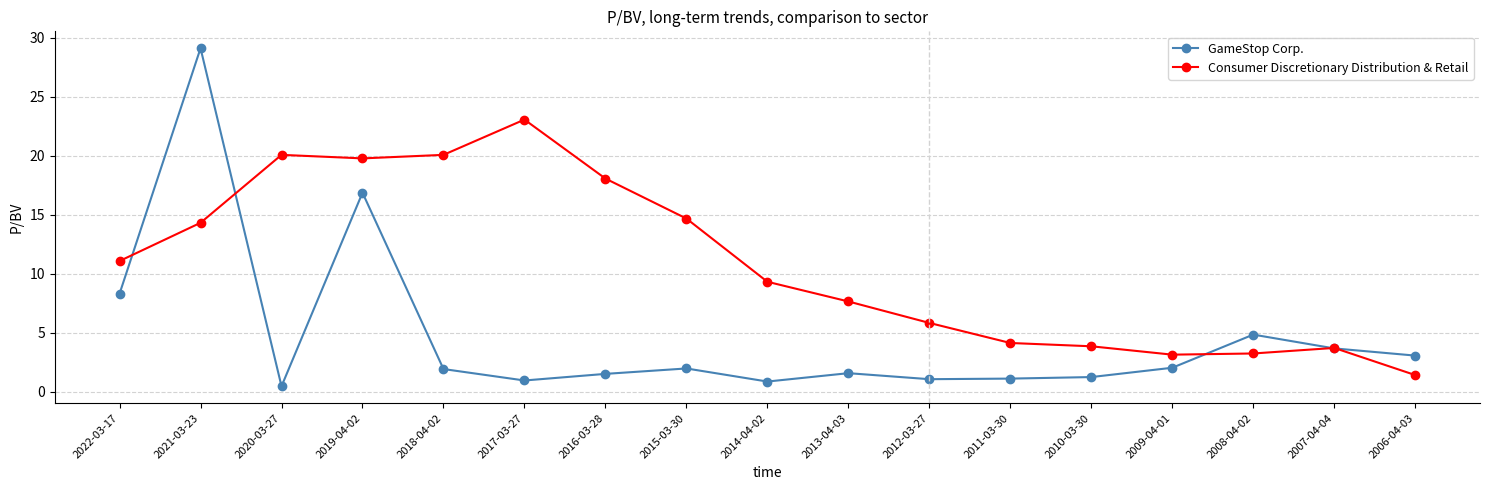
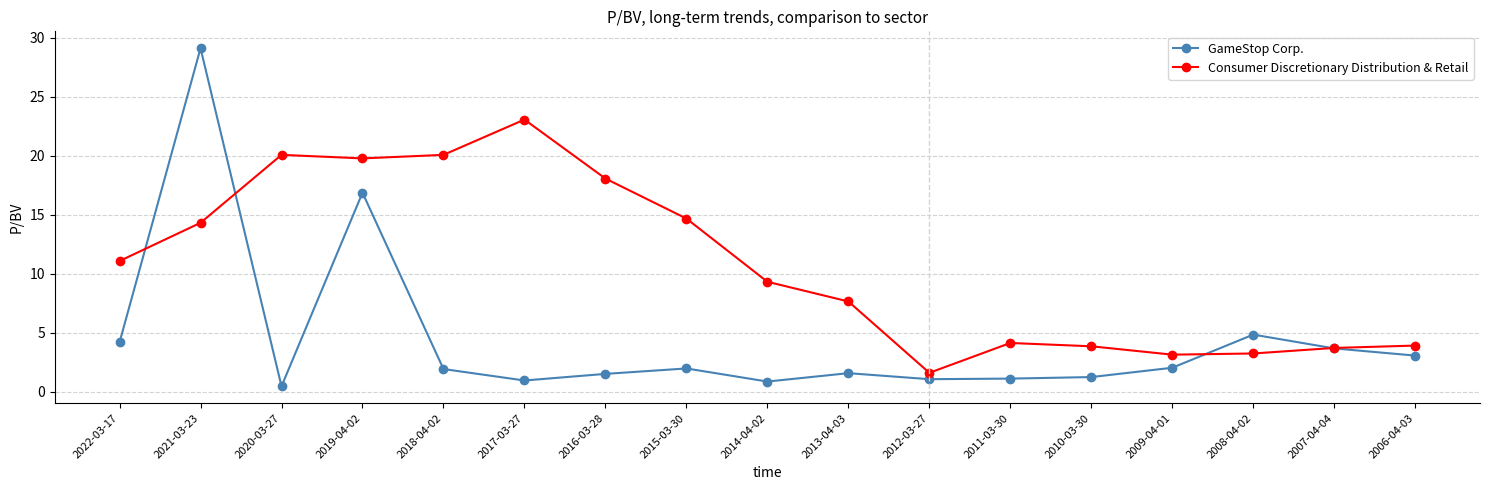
GameStop Corp., 2022-03-17: 8.3 -> 4.2
Consumer Discretionary Distribution & Retail, 2012-03-27: 5.8 -> 1.6
Consumer Discretionary Distribution & Retail, 2006-04-03: 1.4 -> 3.9
